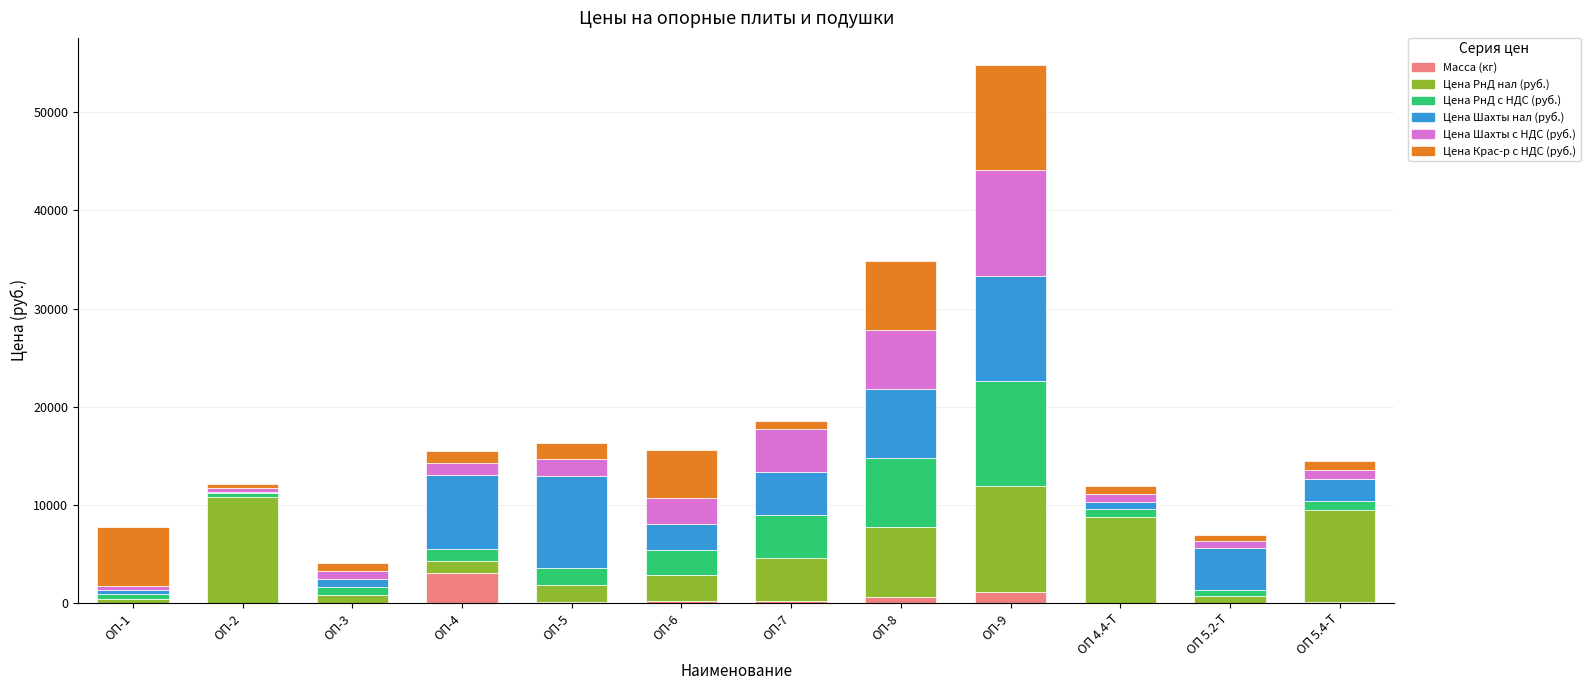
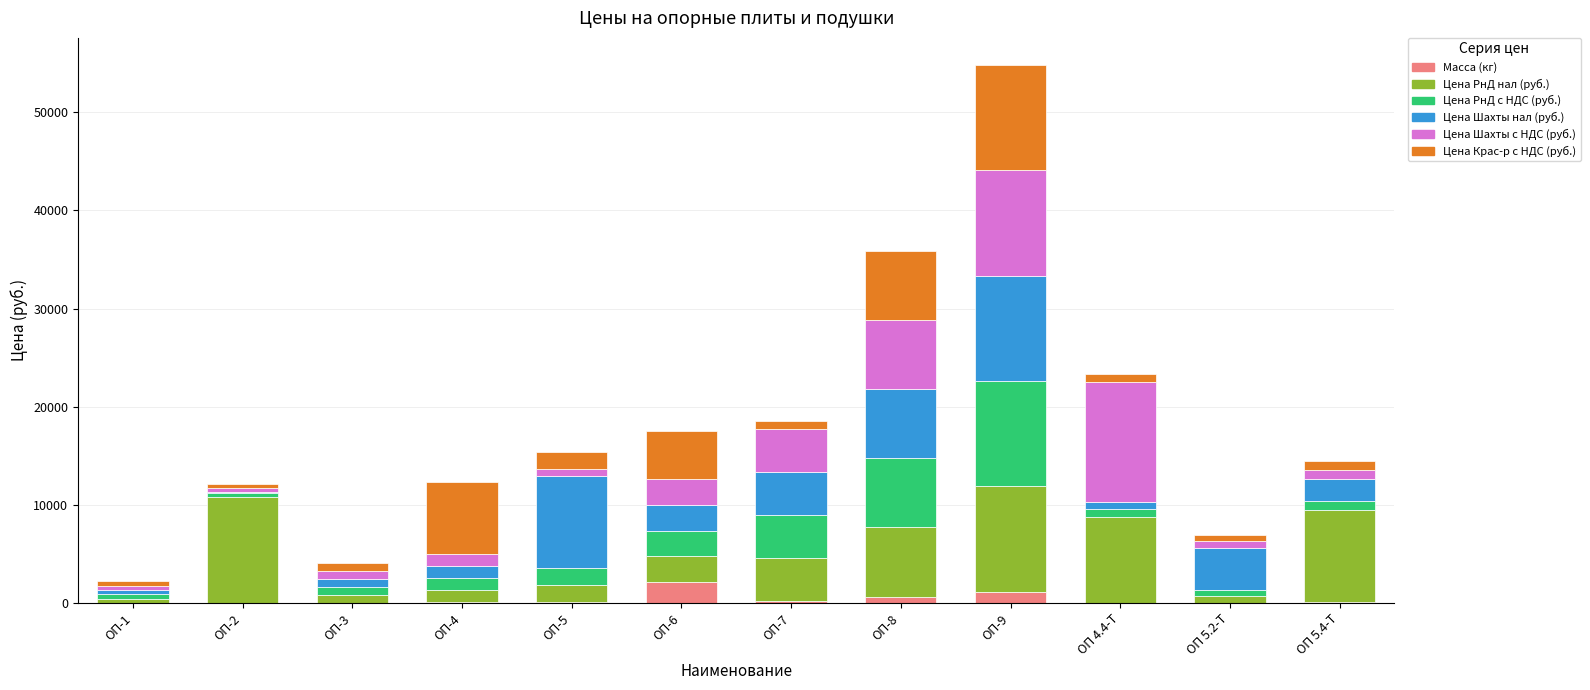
Цена Крас-р с НДС (руб.), ОП-1: 6000 -> 0
Масса (кг), ОП-4: 3000 -> 0
Цена Шахты нал (руб.), ОП-4: 8000 -> 1000
Цена Крас-р с НДС (руб.), ОП-4: 1000 -> 7000
Цена Шахты с НДС (руб.), ОП-5: 2000 -> 1000
Масса (кг), ОП-6: 0 -> 2000
Цена Шахты с НДС (руб.), ОП-8: 6000 -> 7000
Цена Шахты с НДС (руб.), ОП 4.4-Т: 1000 -> 12000
